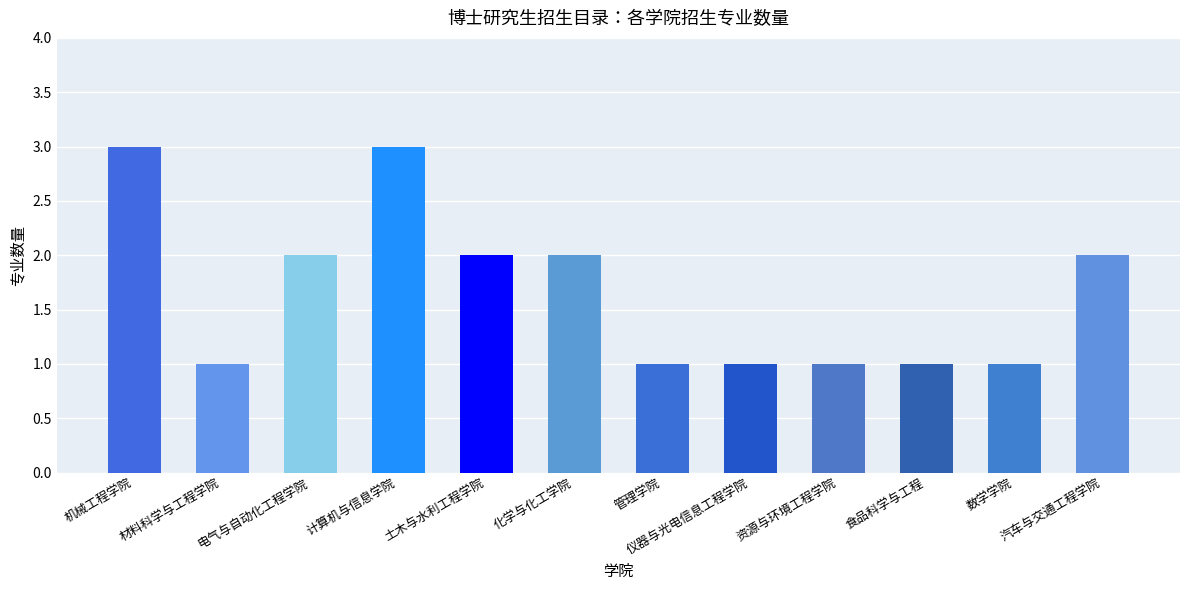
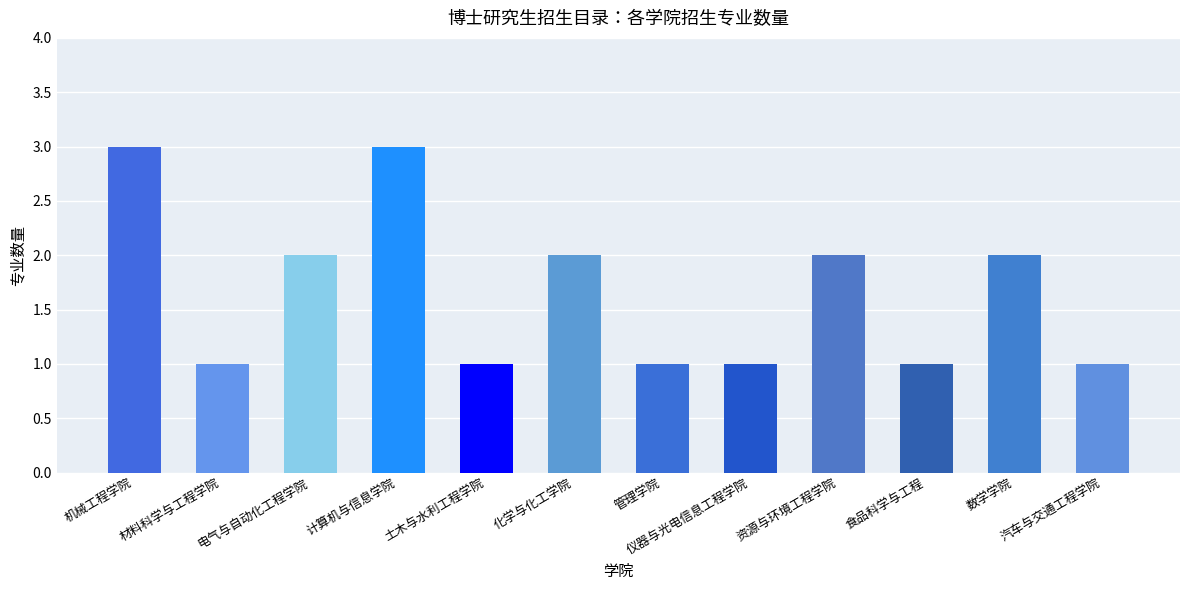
土木与水利工程学院: 2 -> 1
资源与环境工程学院: 1 -> 2
数学学院: 1 -> 2
汽车与交通工程学院: 2 -> 1
